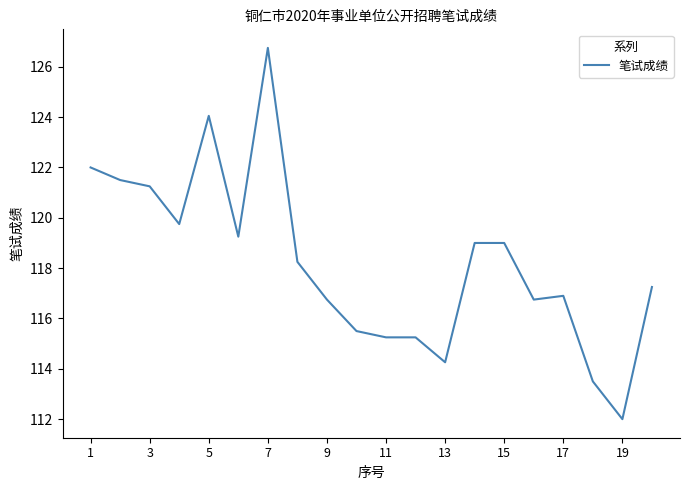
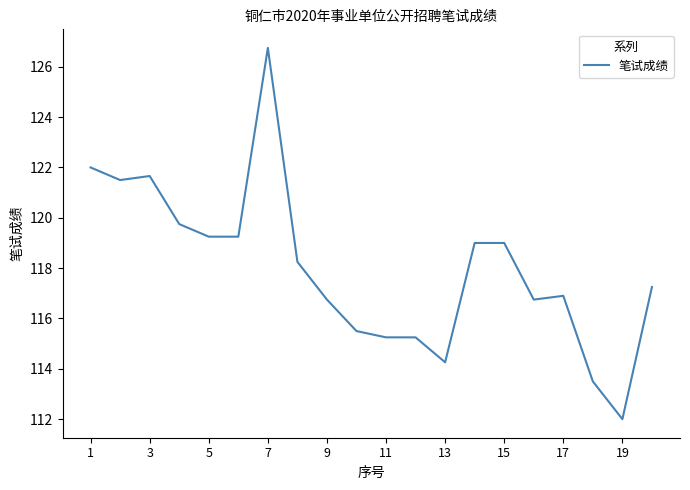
3: 121.3 -> 121.7
5: 124.1 -> 119.3
